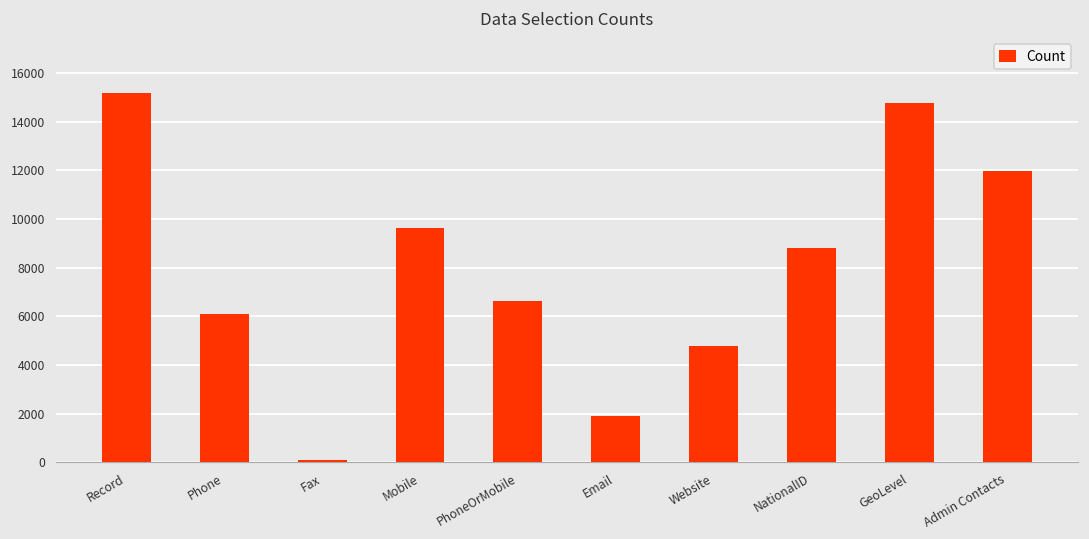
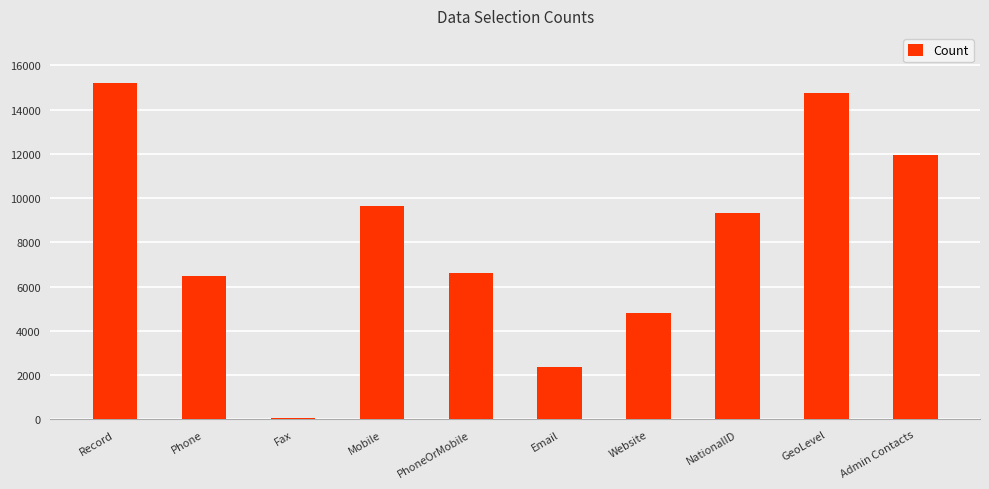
Phone: 6100 -> 6500
Email: 1900 -> 2400
NationalID: 8800 -> 9300
